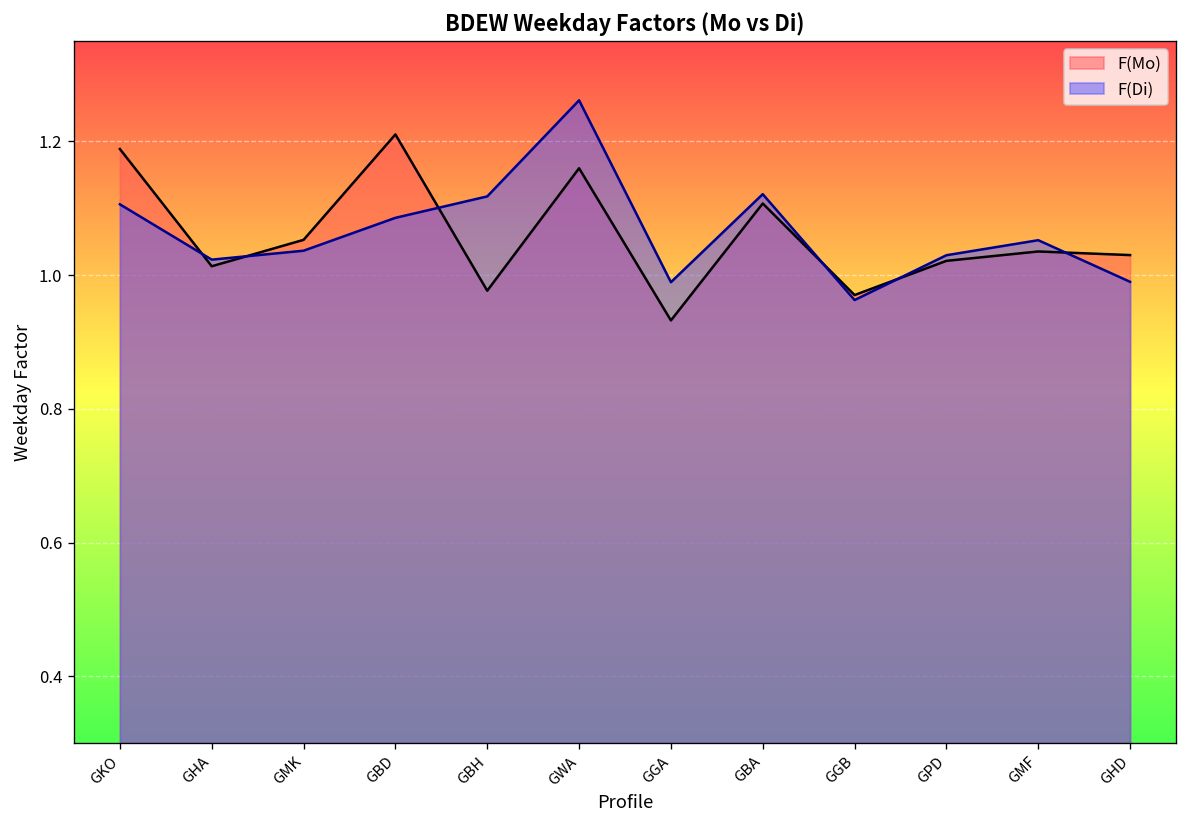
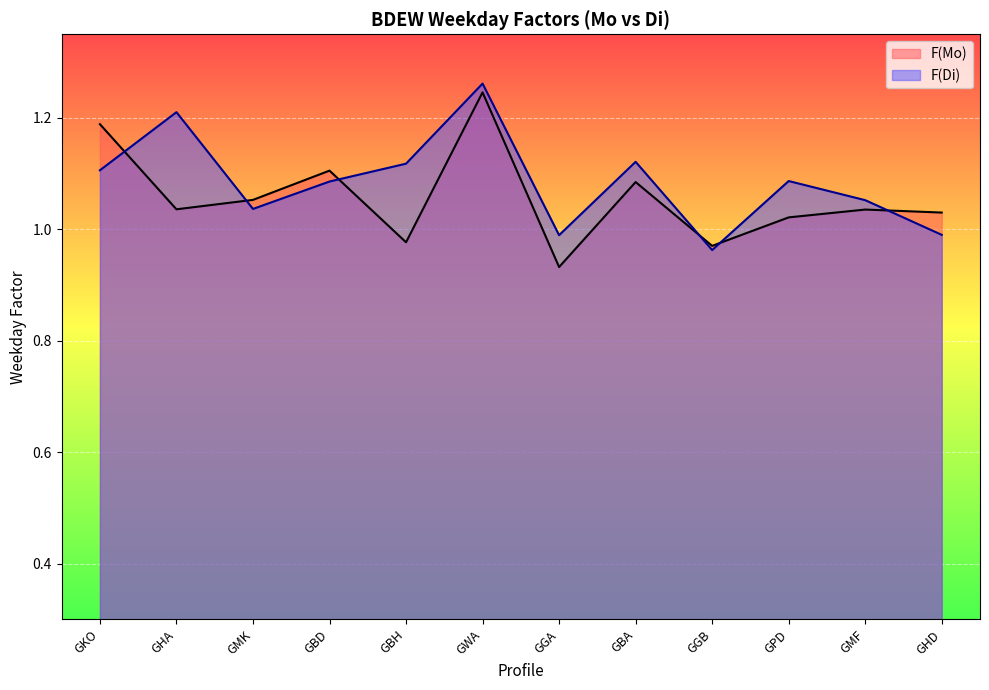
F(Mo), GHA: 1.01 -> 1.04
F(Di), GHA: 1.02 -> 1.21
F(Mo), GBD: 1.21 -> 1.11
F(Mo), GWA: 1.16 -> 1.25
F(Mo), GBA: 1.11 -> 1.08
F(Di), GPD: 1.03 -> 1.09
